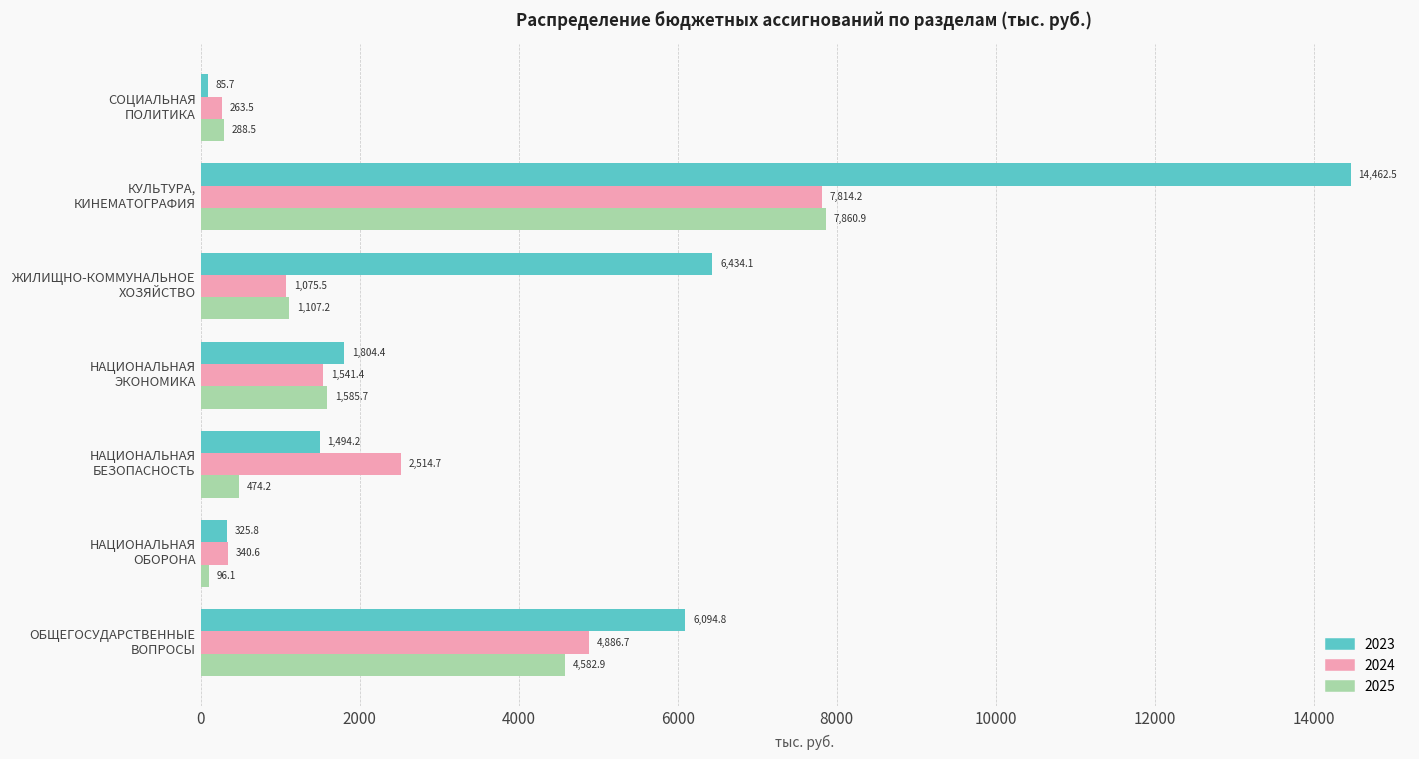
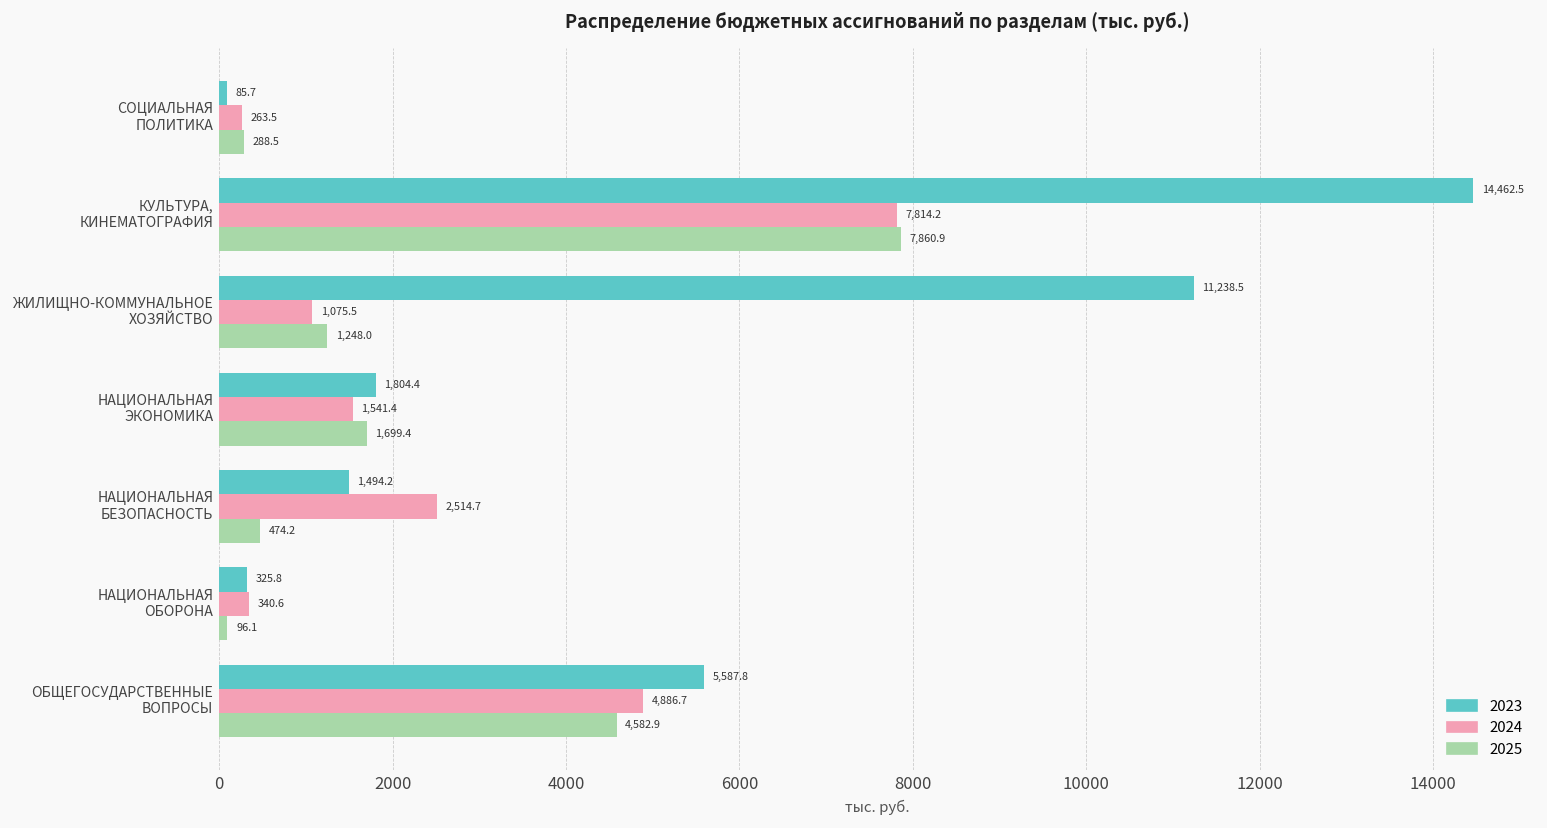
2023, ЖИЛИЩНО-КОММУНАЛЬНОЕ ХОЗЯЙСТВО: 6,434.1 -> 11,238.5
2025, ЖИЛИЩНО-КОММУНАЛЬНОЕ ХОЗЯЙСТВО: 1,107.2 -> 1,248.0
2025, НАЦИОНАЛЬНАЯ ЭКОНОМИКА: 1,585.7 -> 1,699.4
2023, ОБЩЕГОСУДАРСТВЕННЫЕ ВОПРОСЫ: 6,094.8 -> 5,587.8
